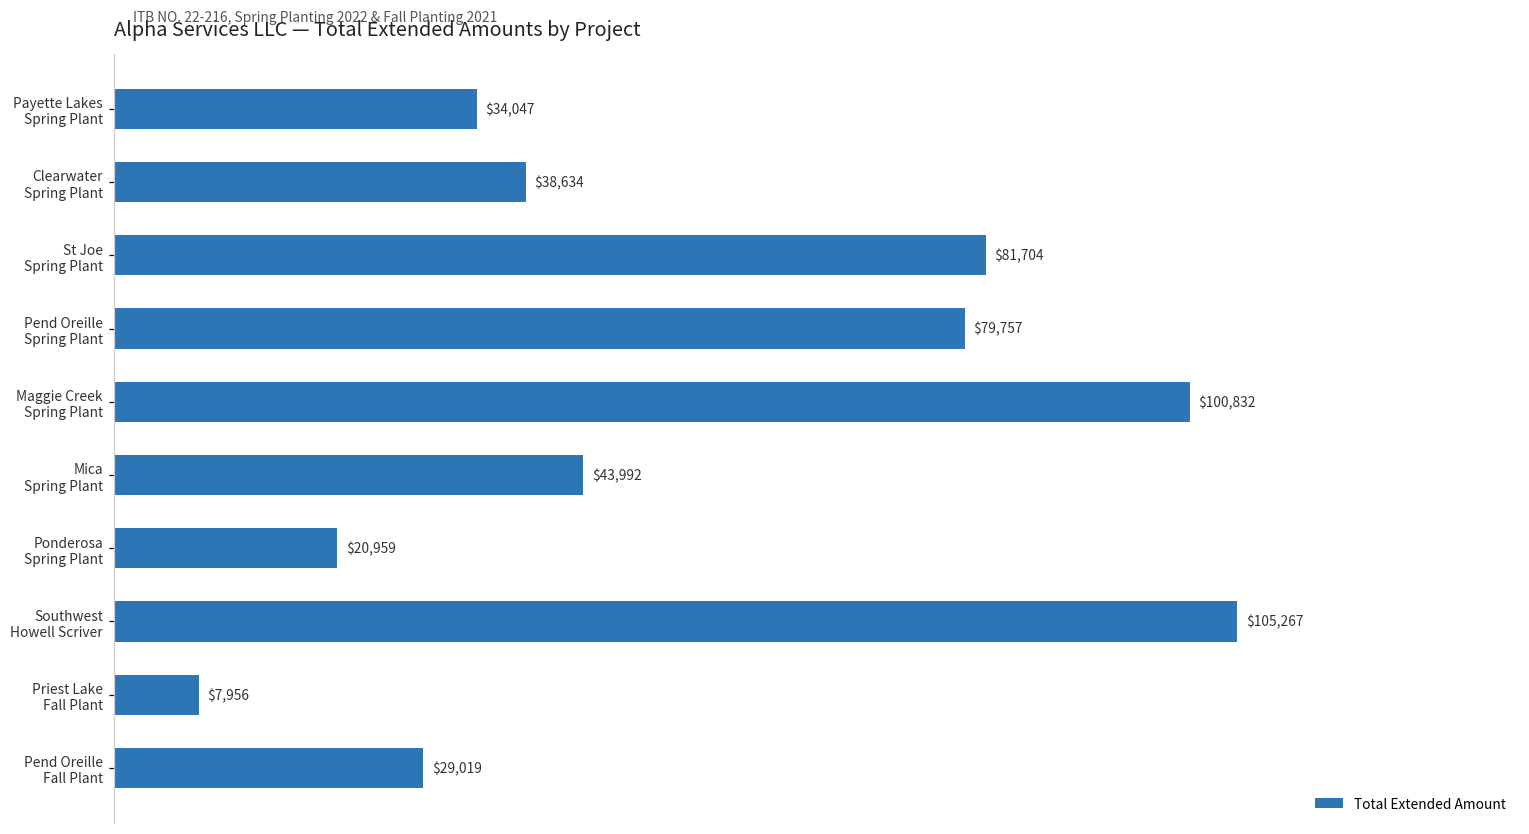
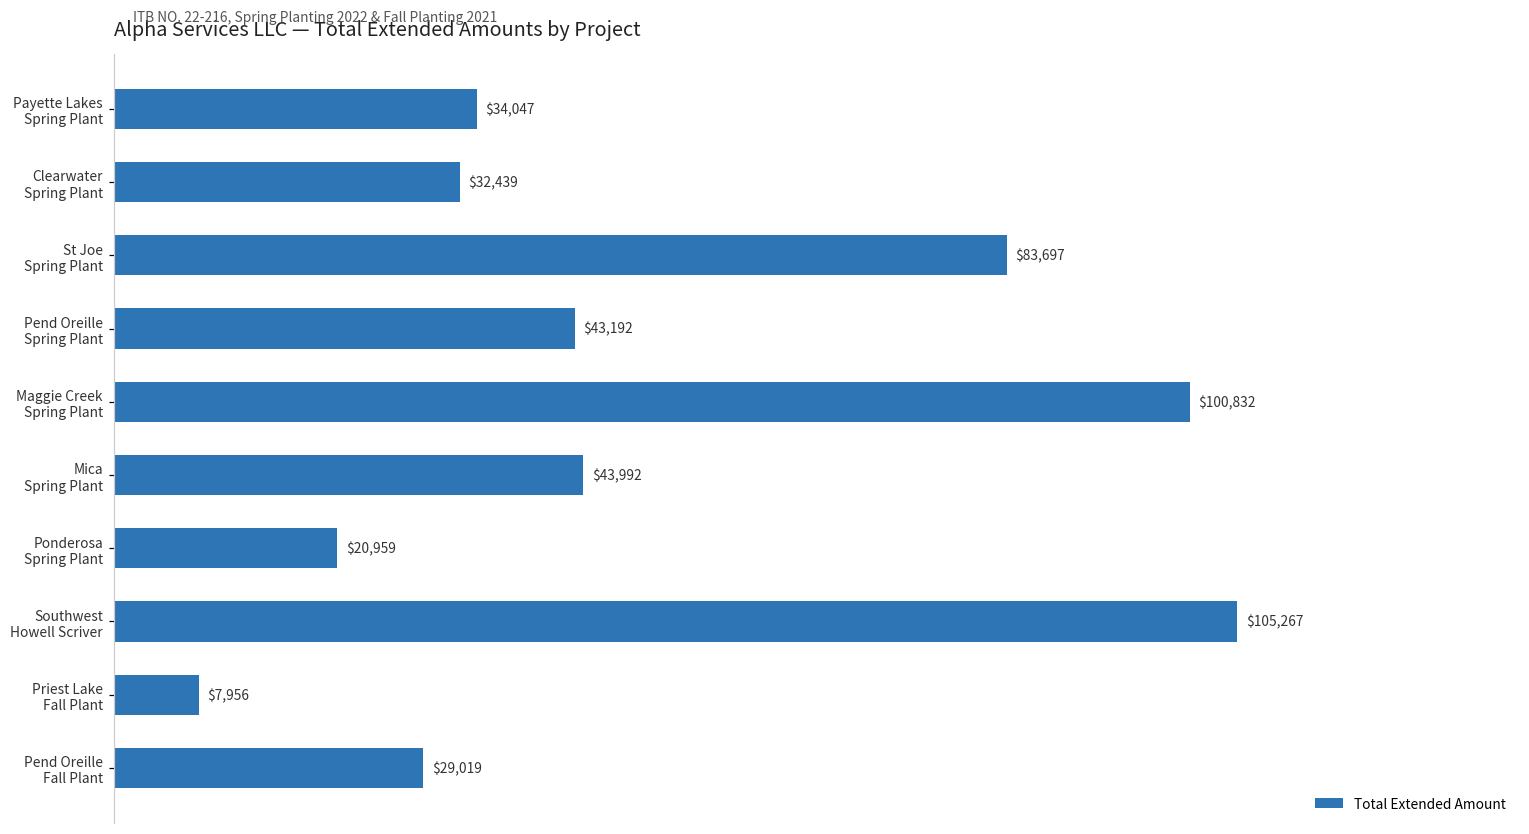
Clearwater Spring Plant: $38,634 -> $32,439
St Joe Spring Plant: $81,704 -> $83,697
Pend Oreille Spring Plant: $79,757 -> $43,192
